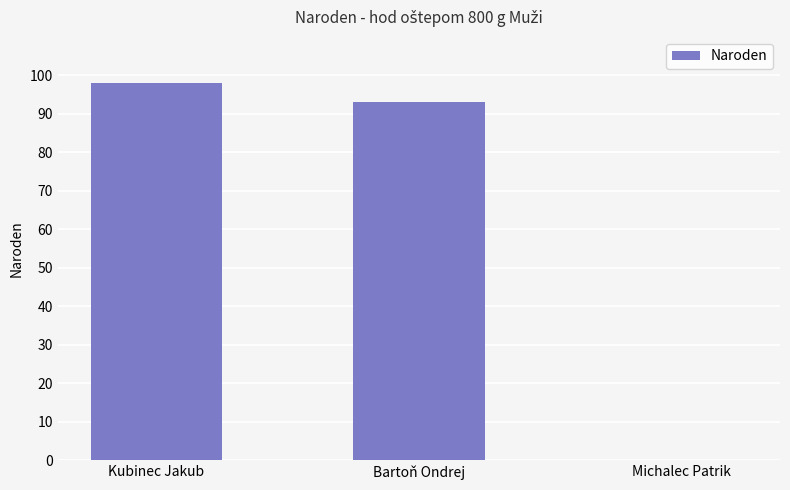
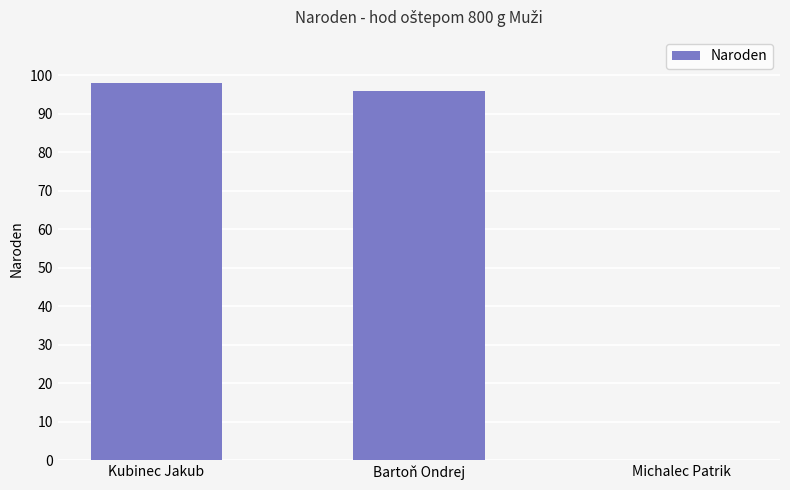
Bartoň Ondrej: 93 -> 96
